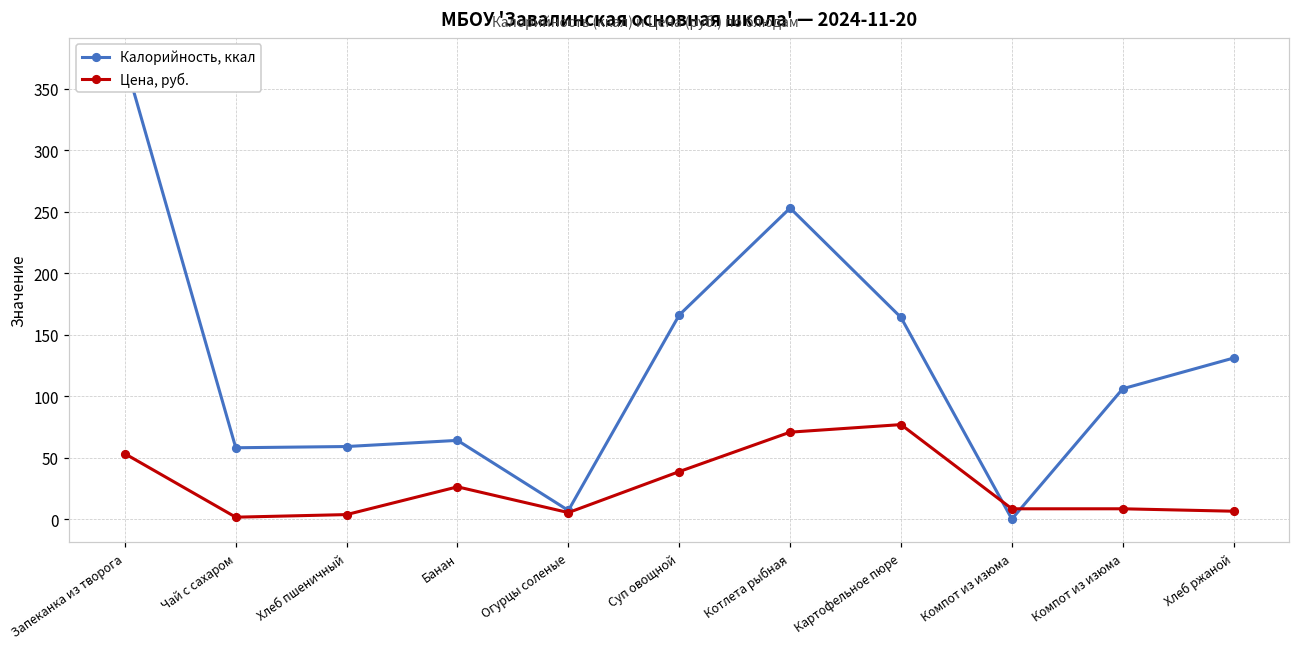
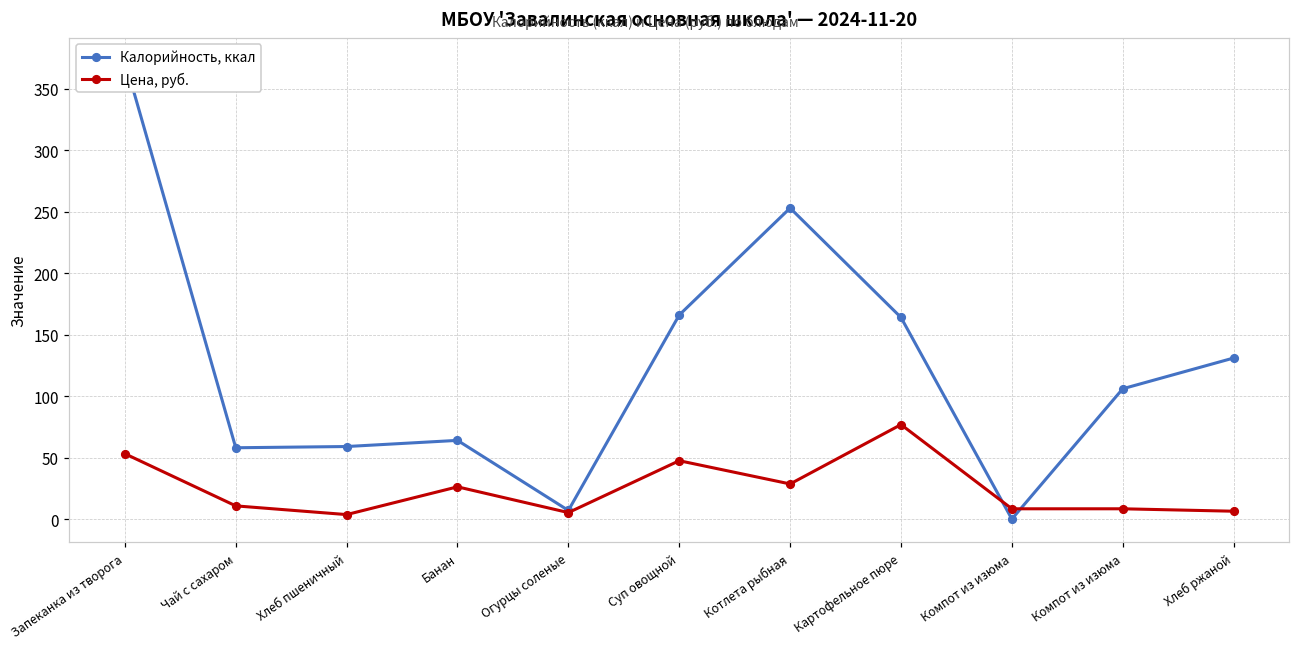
Цена, руб., Чай с сахаром: 2 -> 11
Цена, руб., Суп овощной: 39 -> 47
Цена, руб., Котлета рыбная: 71 -> 29
